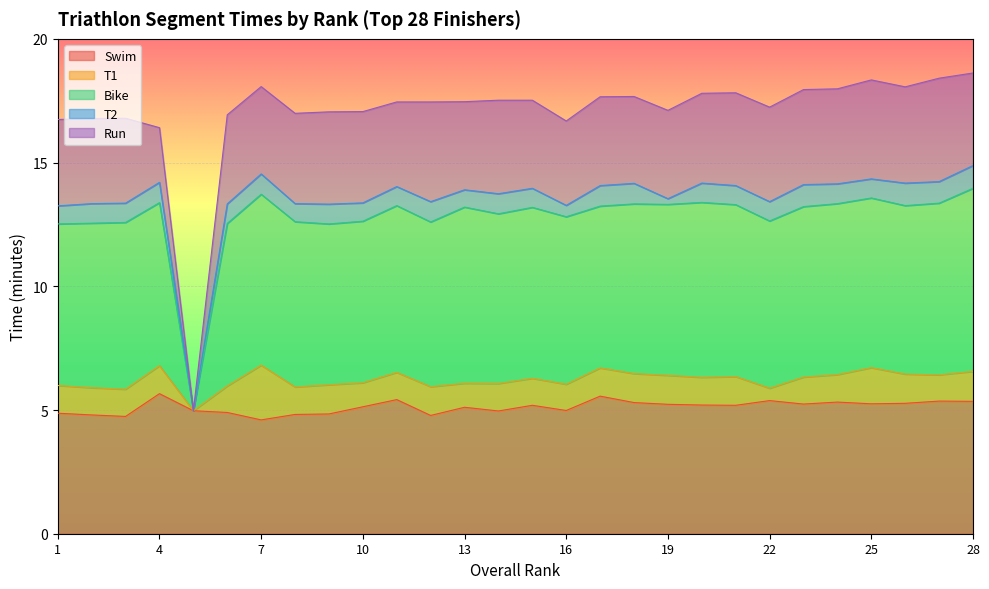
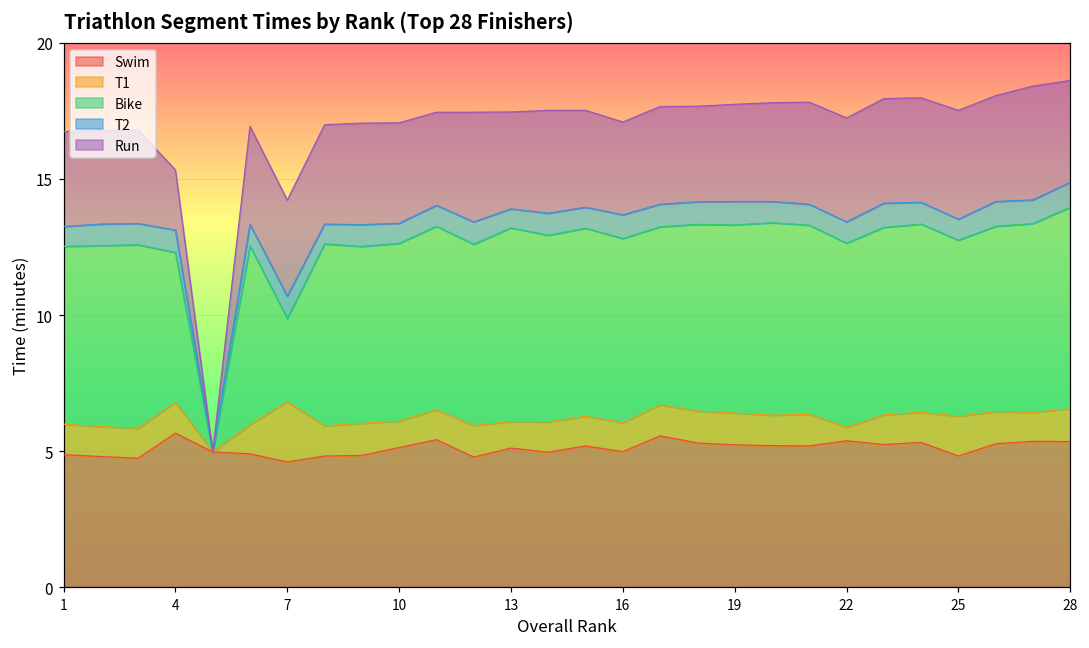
Bike, 4: 6.6 -> 5.5
Bike, 7: 6.9 -> 3.1
T2, 16: 0.5 -> 0.9
T2, 19: 0.2 -> 0.9
Swim, 25: 5.3 -> 4.8
Bike, 25: 6.9 -> 6.5
